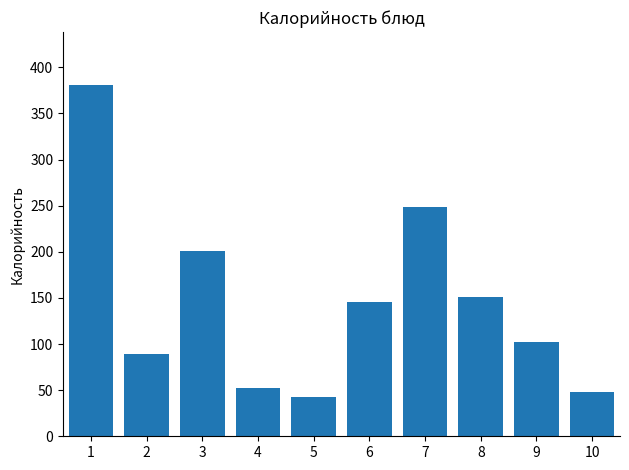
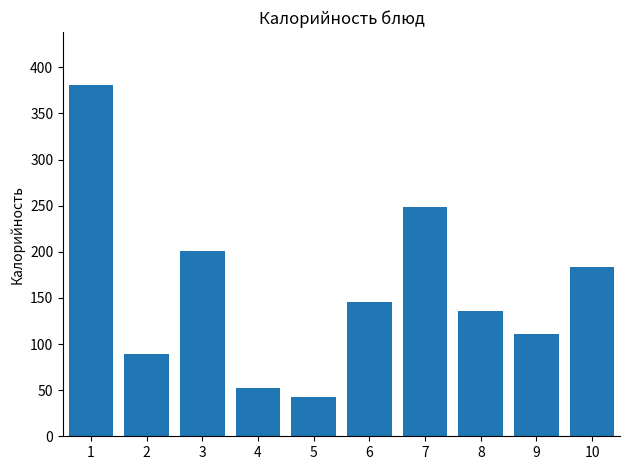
8: 150 -> 140
9: 100 -> 110
10: 50 -> 180
